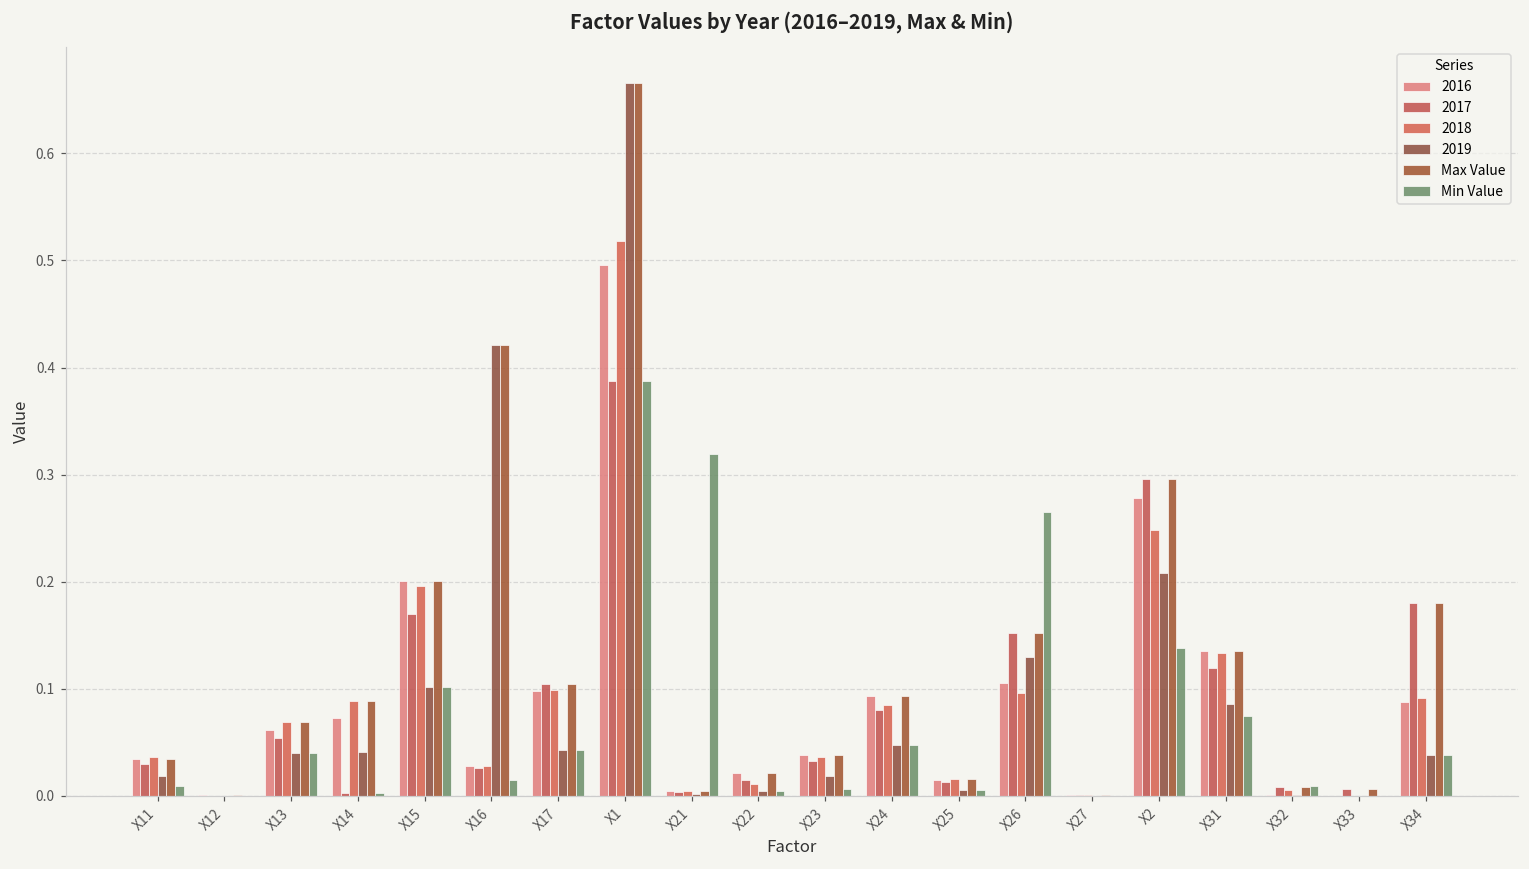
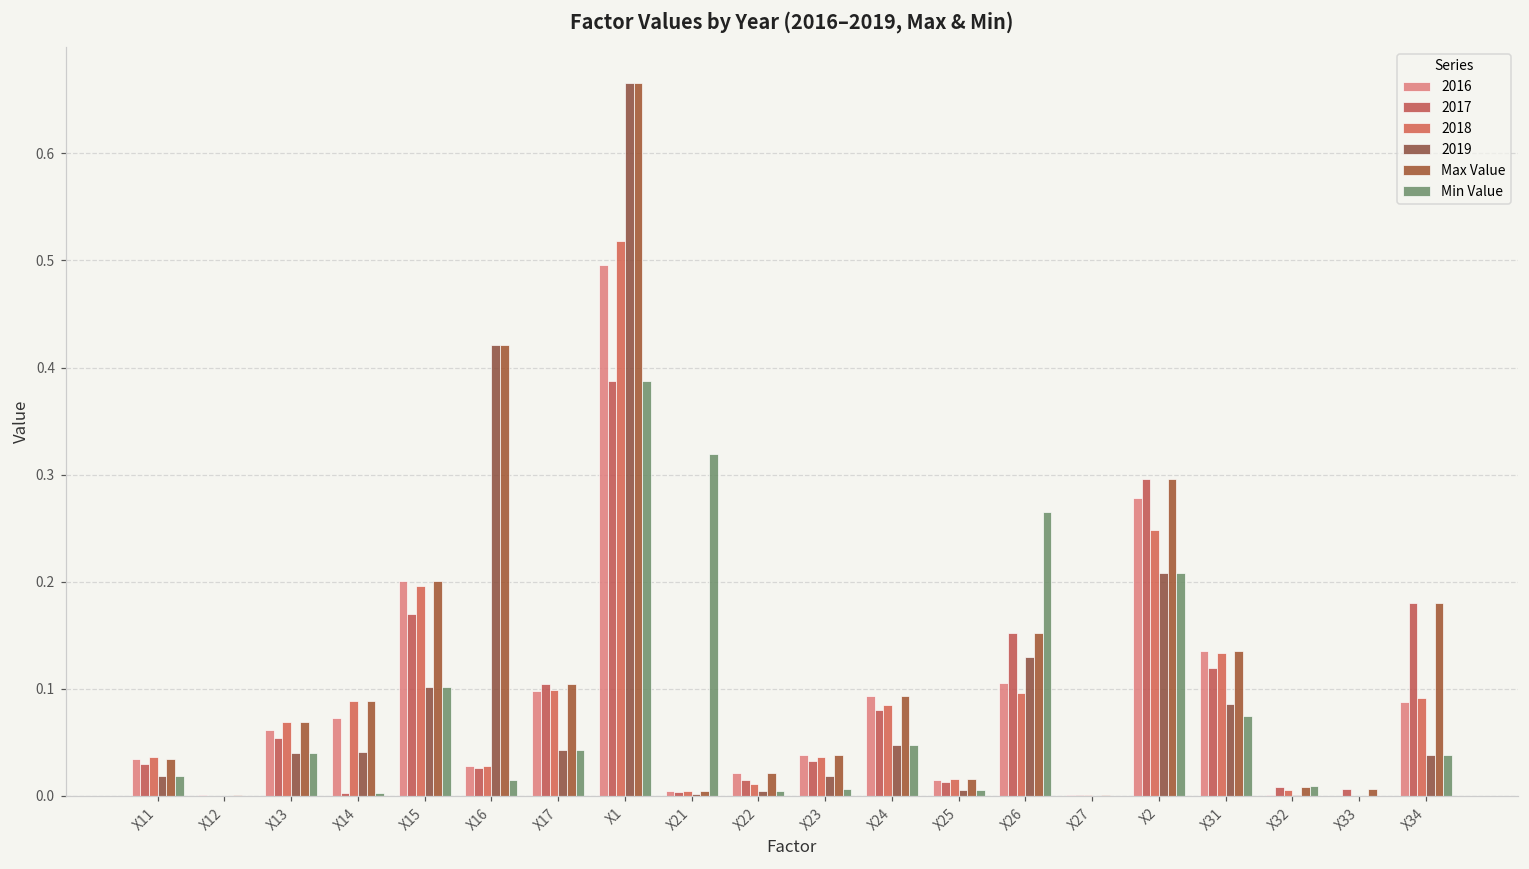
Min Value, X11: 0.01 -> 0.02
Min Value, X2: 0.14 -> 0.21
